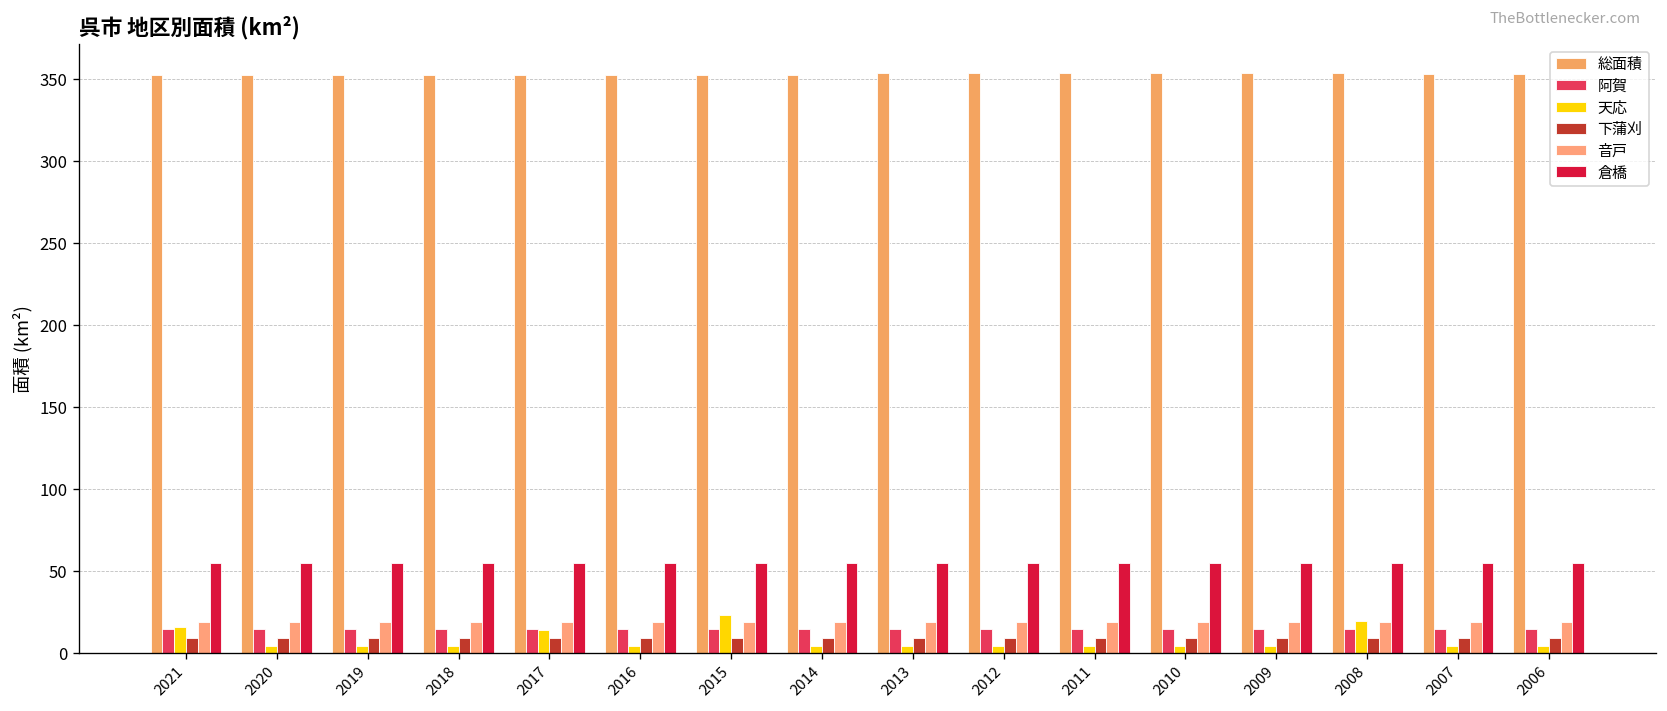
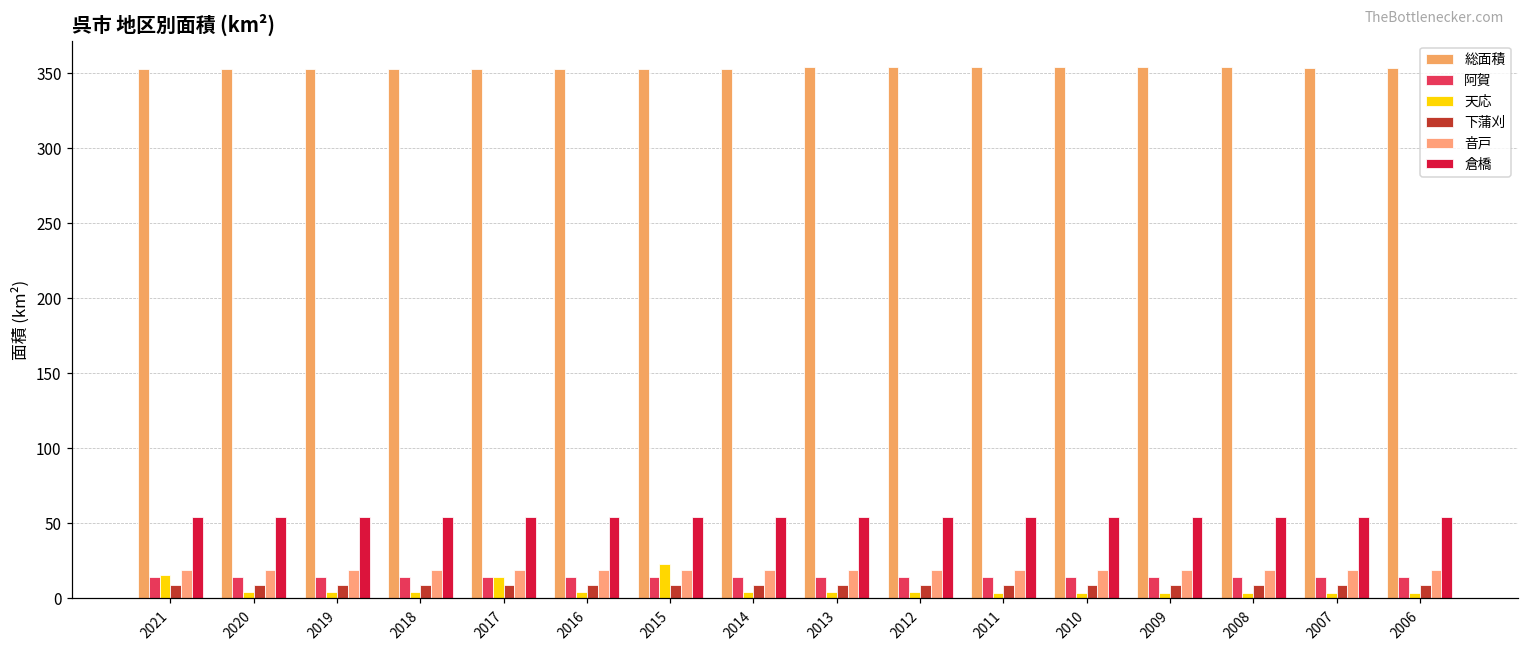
天応, 2008: 19 -> 4
